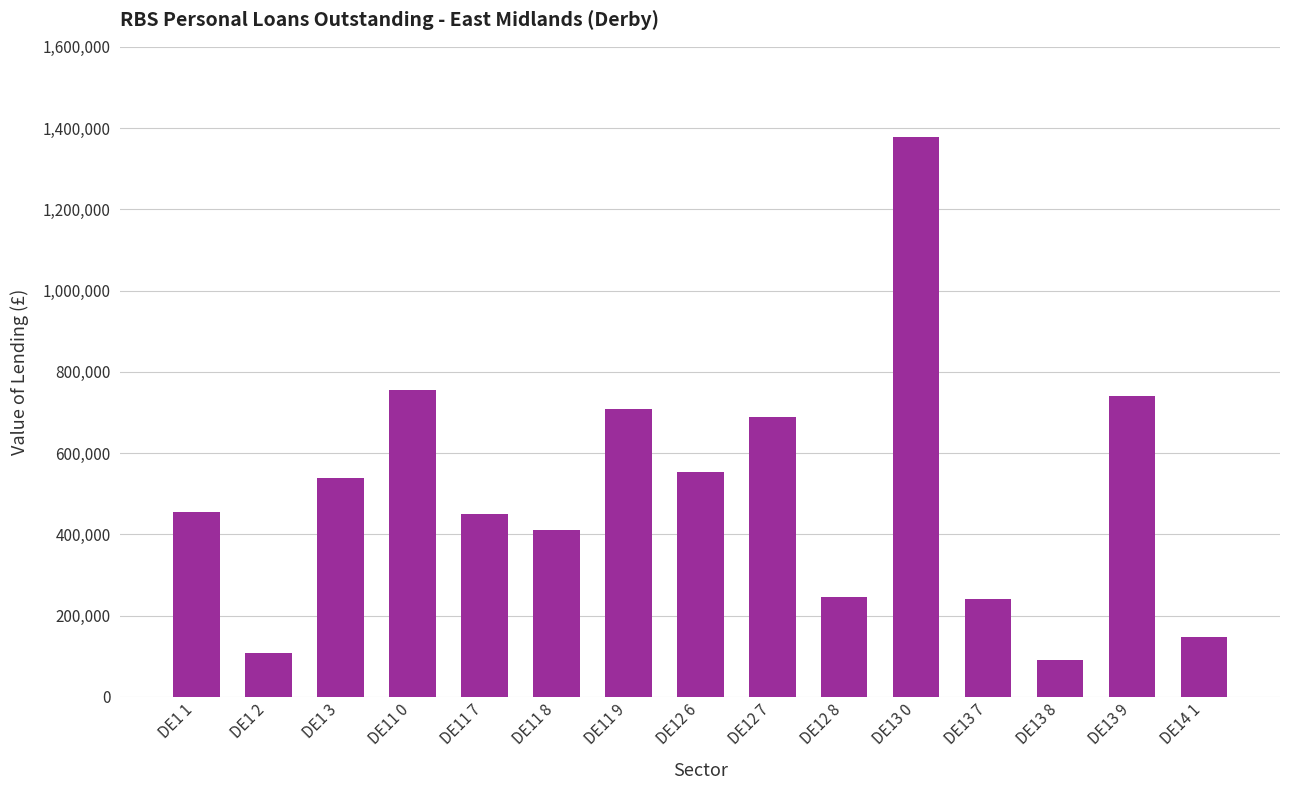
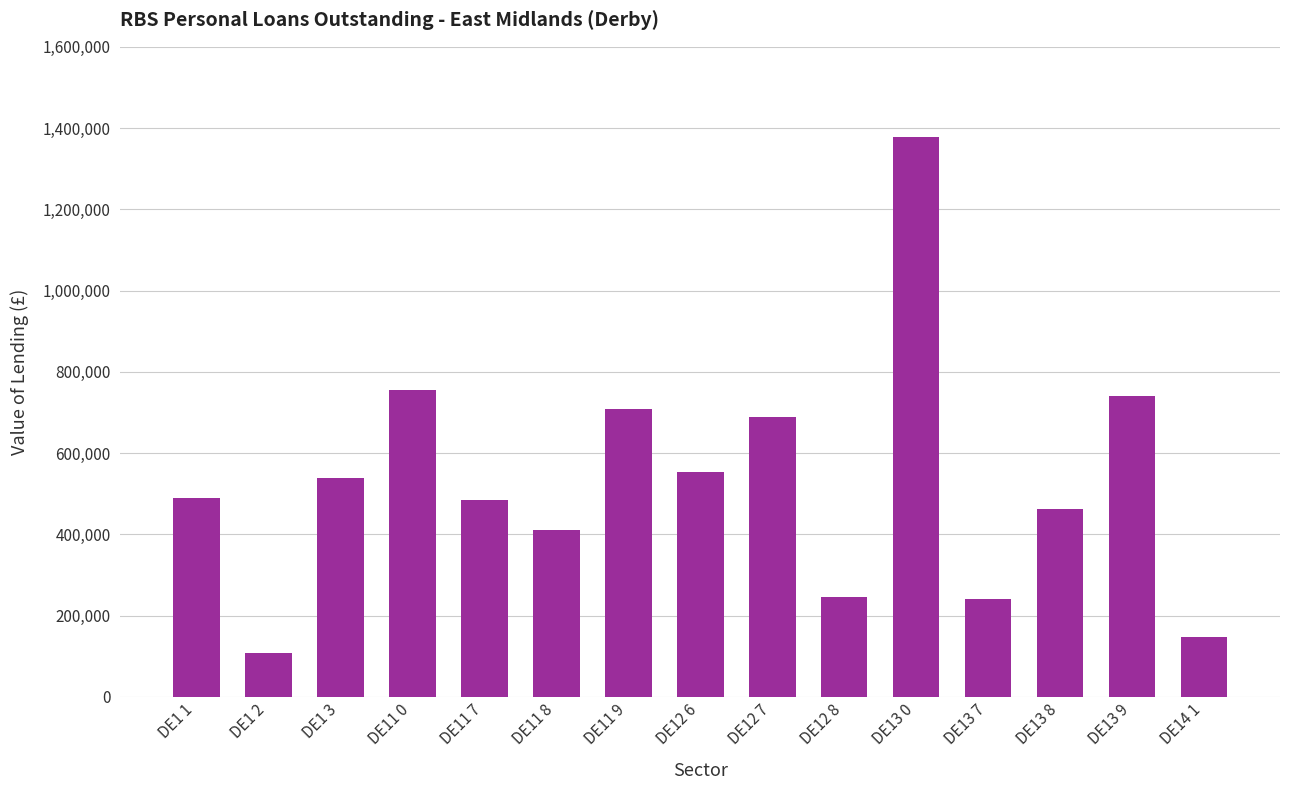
DE1 1: 450,000 -> 490,000
DE11 7: 450,000 -> 480,000
DE13 8: 90,000 -> 460,000
